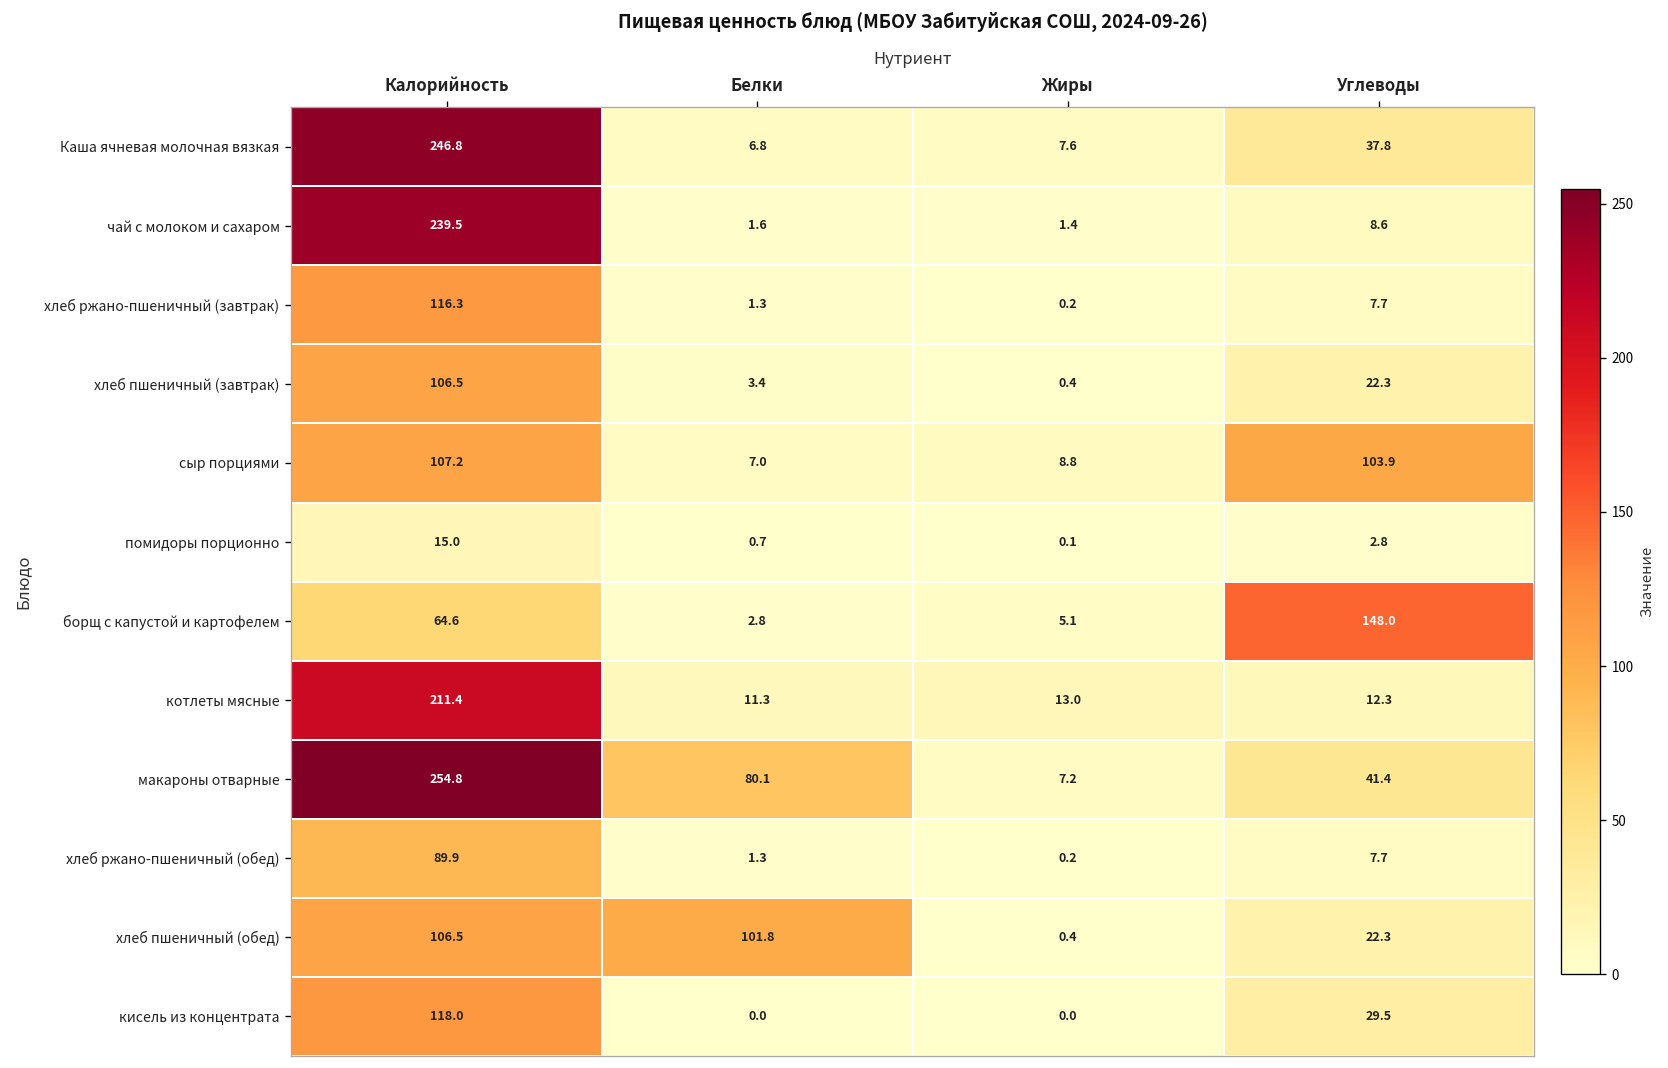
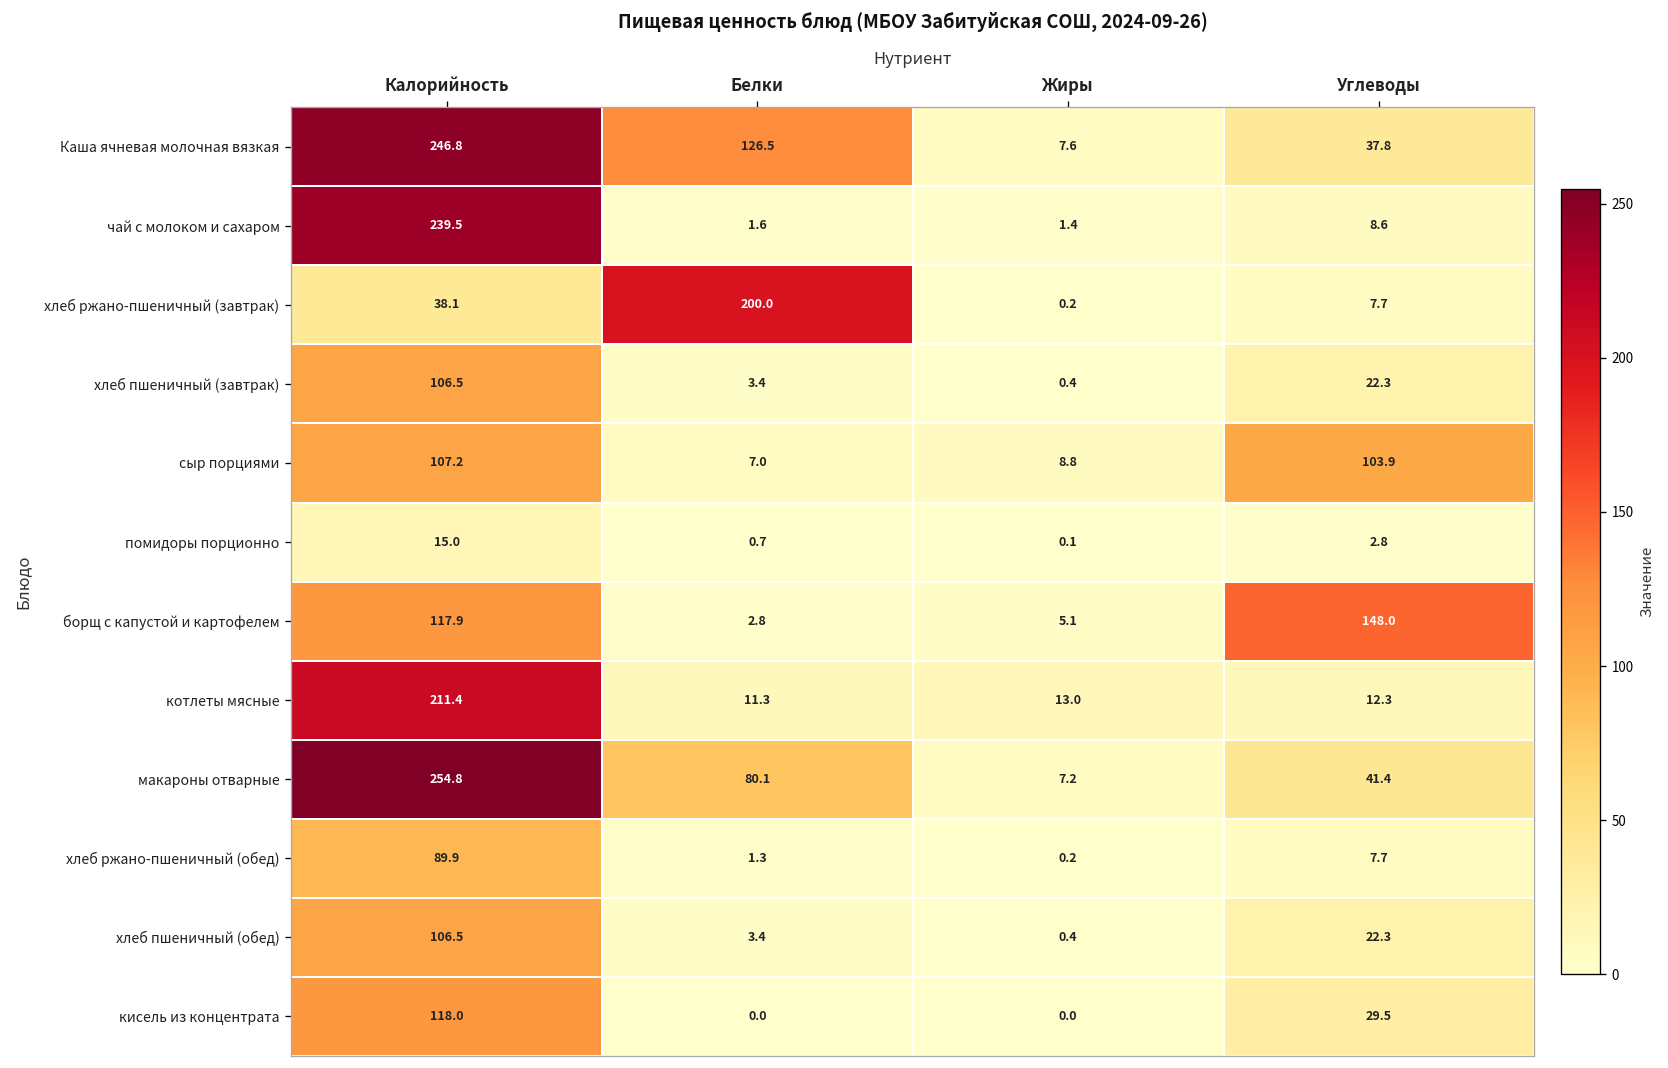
Каша ячневая молочная вязкая, Белки: 6.8 -> 126.5
хлеб ржано-пшеничный (завтрак), Калорийность: 116.3 -> 38.1
хлеб ржано-пшеничный (завтрак), Белки: 1.3 -> 200.0
борщ с капустой и картофелем, Калорийность: 64.6 -> 117.9
хлеб пшеничный (обед), Белки: 101.8 -> 3.4
